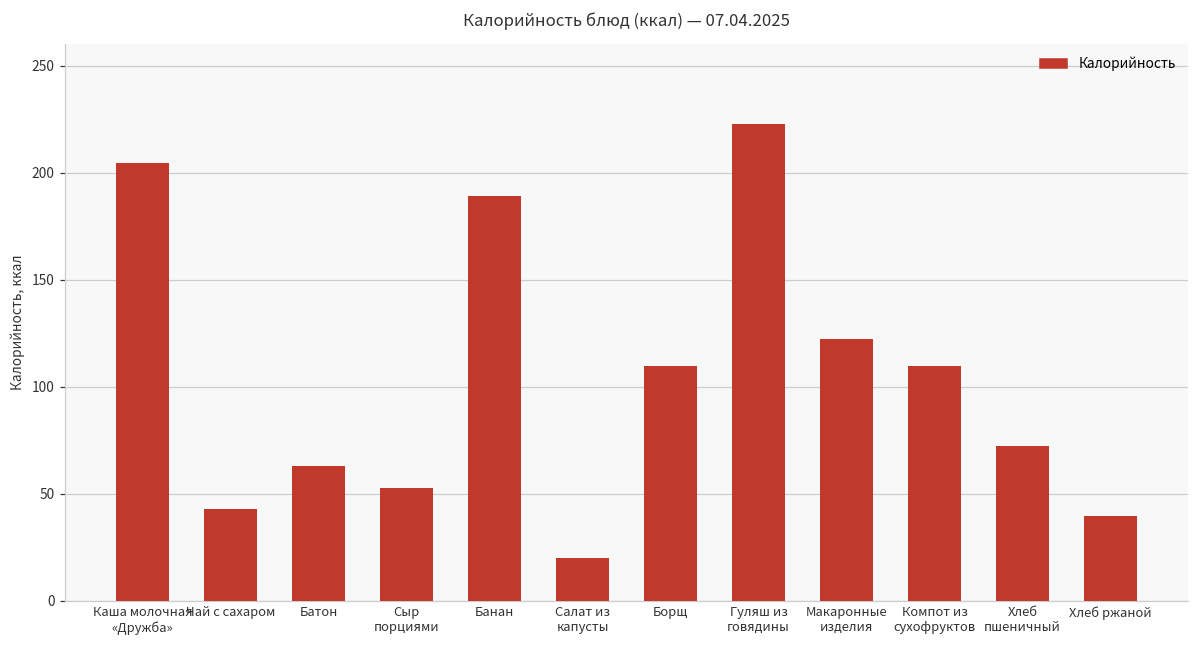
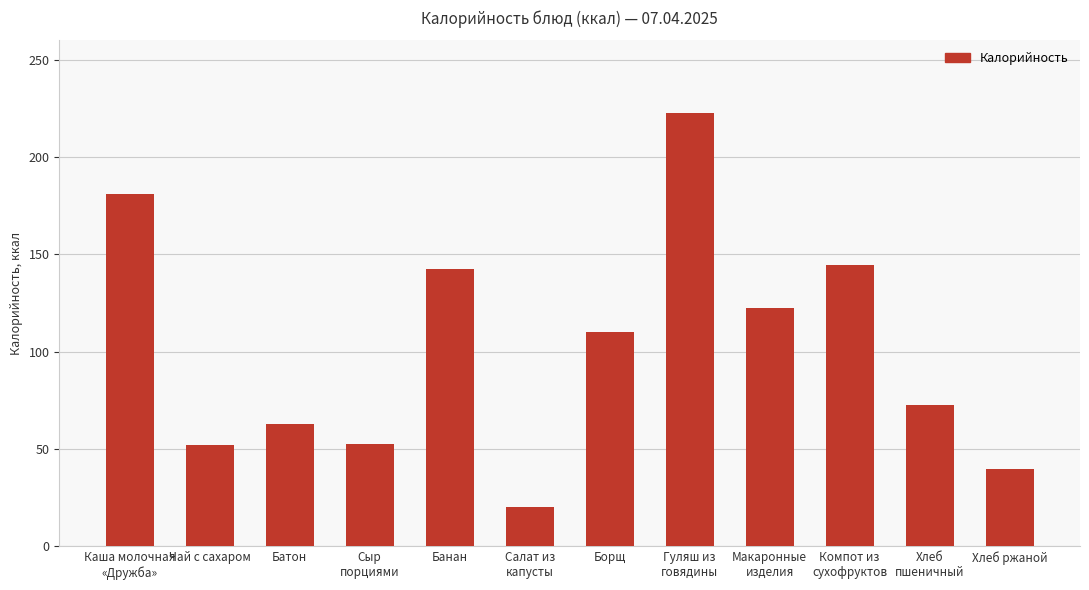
Каша молочная «Дружба»: 205 -> 181
Чай с сахаром: 43 -> 52
Банан: 189 -> 143
Компот из сухофруктов: 110 -> 144
